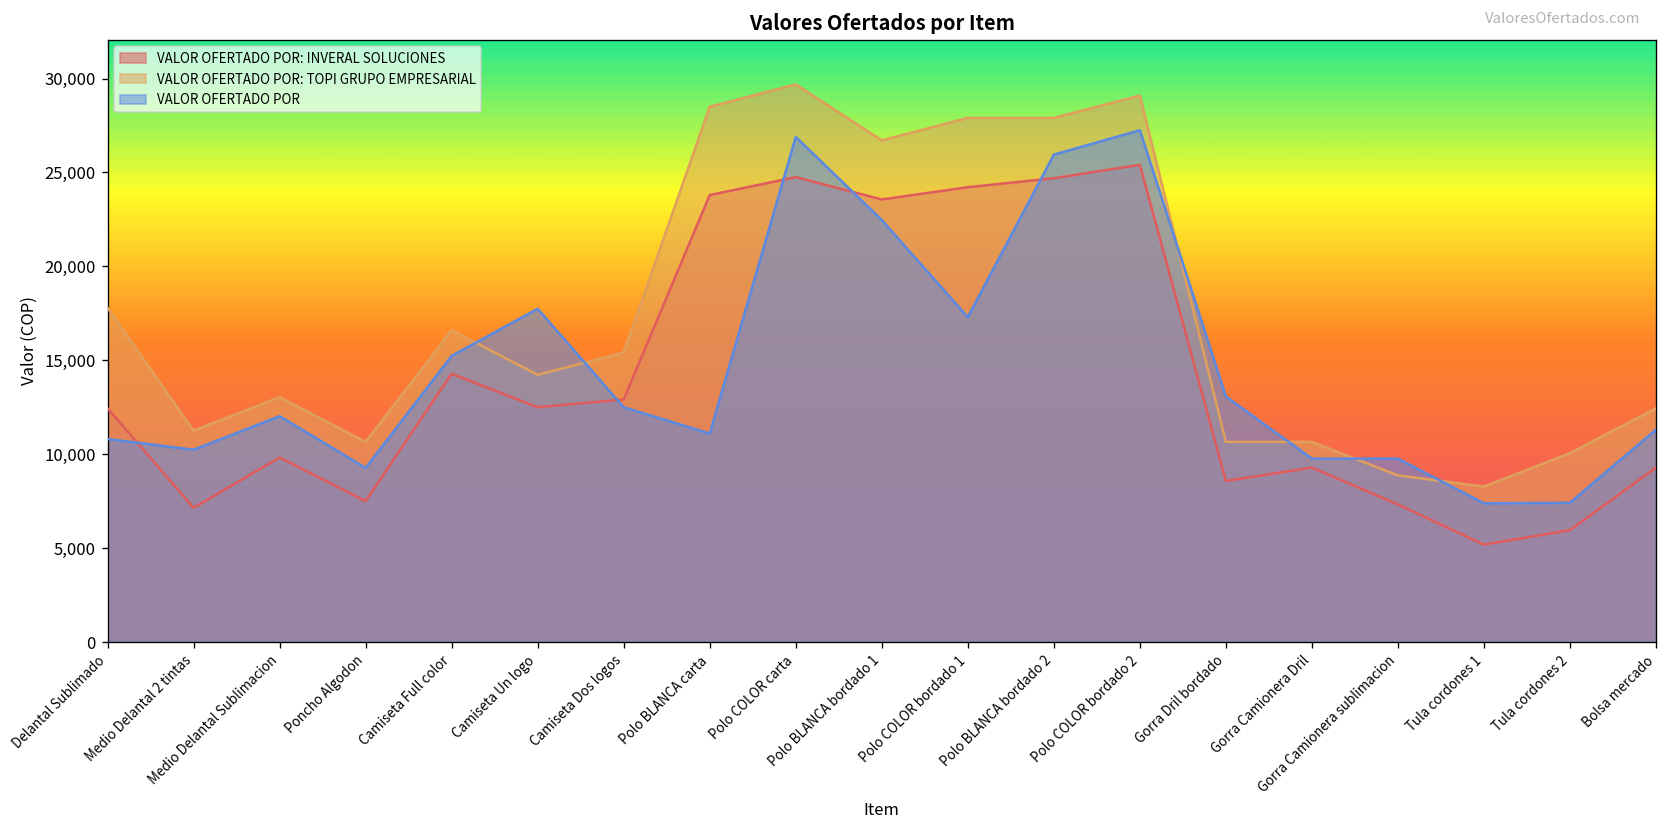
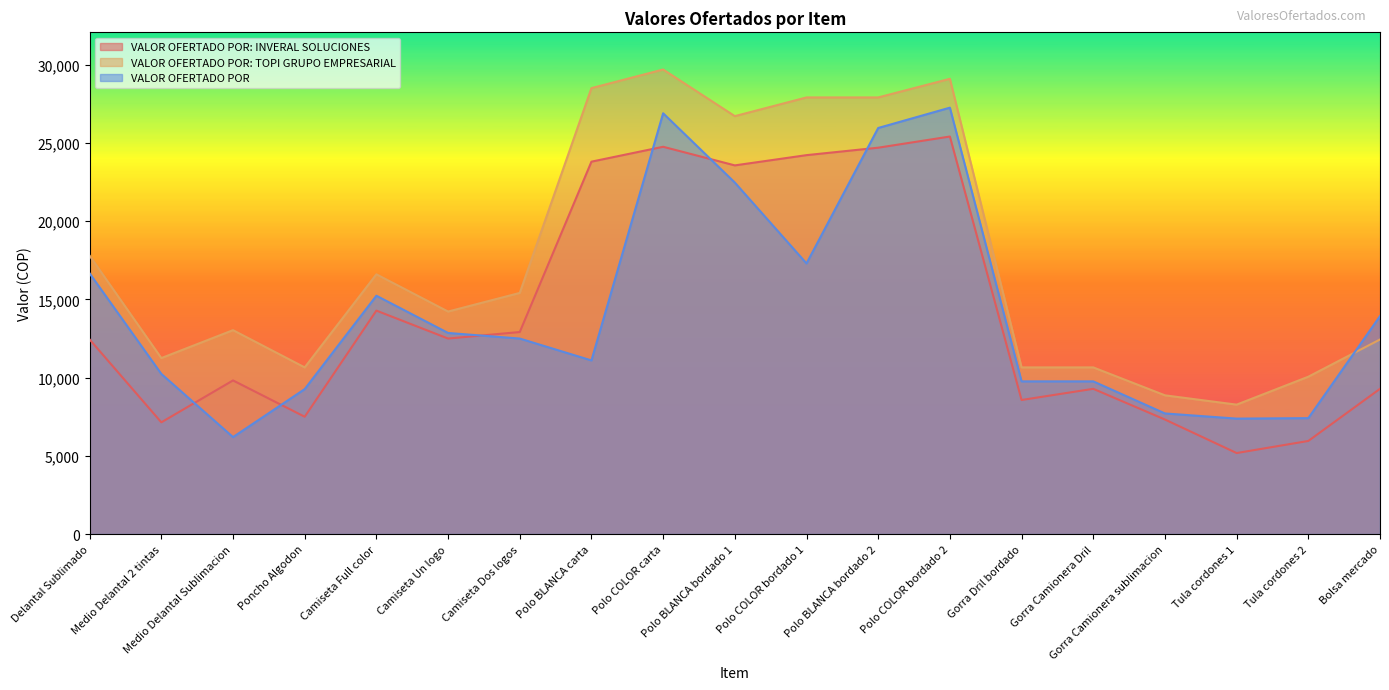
VALOR OFERTADO POR, Delantal Sublimado: 10,800 -> 16,700
VALOR OFERTADO POR, Medio Delantal Sublimacion: 12,000 -> 6,200
VALOR OFERTADO POR, Camiseta Un logo: 17,700 -> 12,900
VALOR OFERTADO POR, Gorra Dril bordado: 13,100 -> 9,800
VALOR OFERTADO POR, Gorra Camionera sublimacion: 9,800 -> 7,700
VALOR OFERTADO POR, Bolsa mercado: 11,300 -> 13,900
